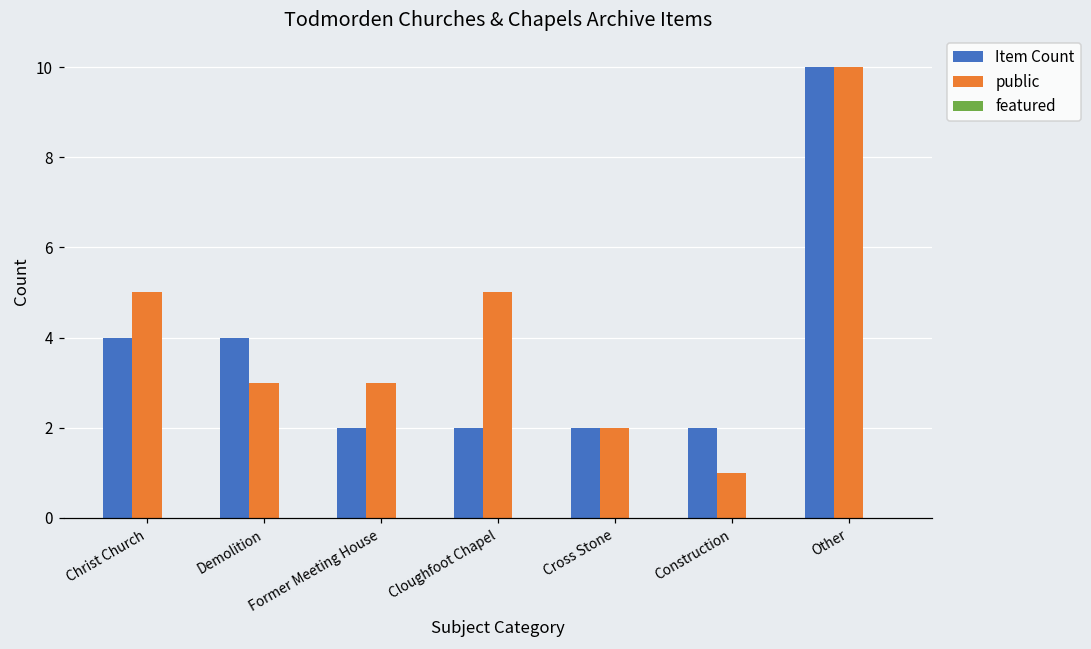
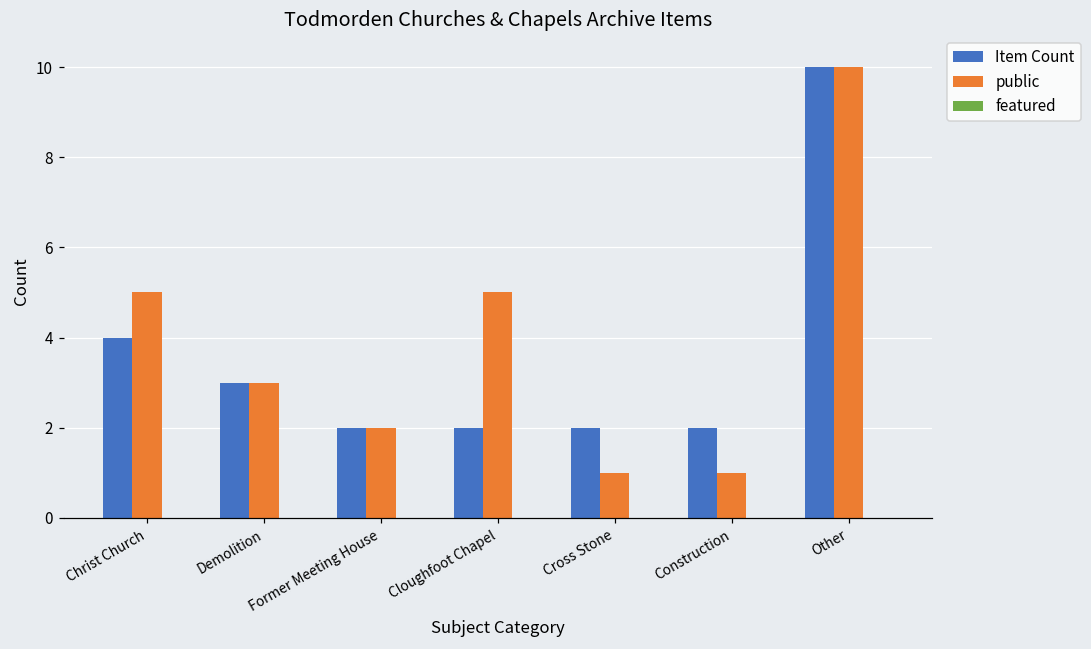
Item Count, Demolition: 4 -> 3
public, Former Meeting House: 3 -> 2
public, Cross Stone: 2 -> 1
